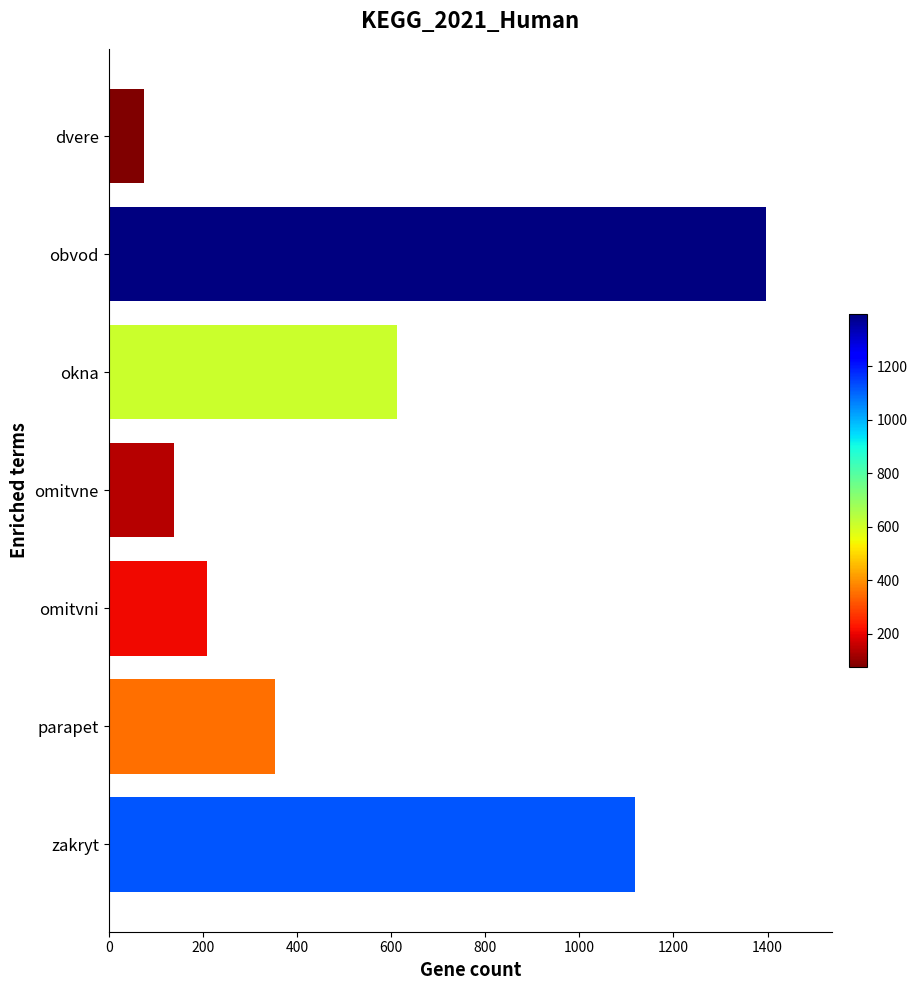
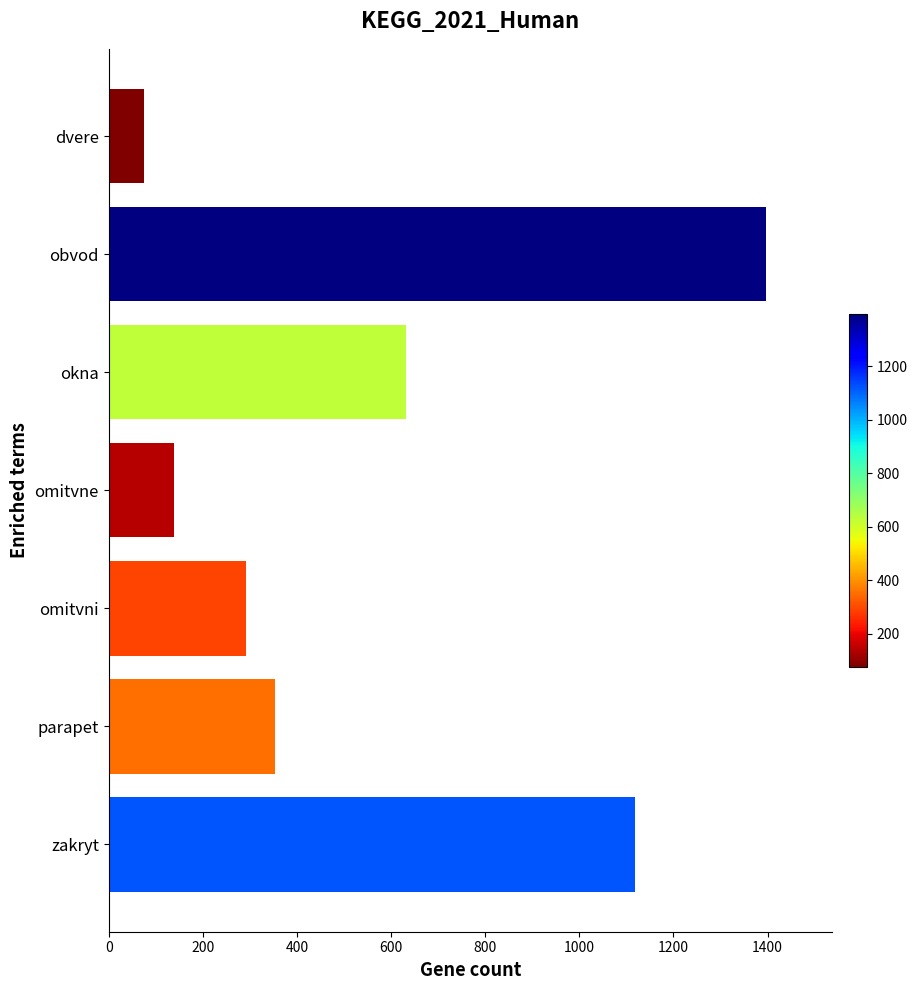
okna: 610 -> 630
omitvni: 210 -> 290
